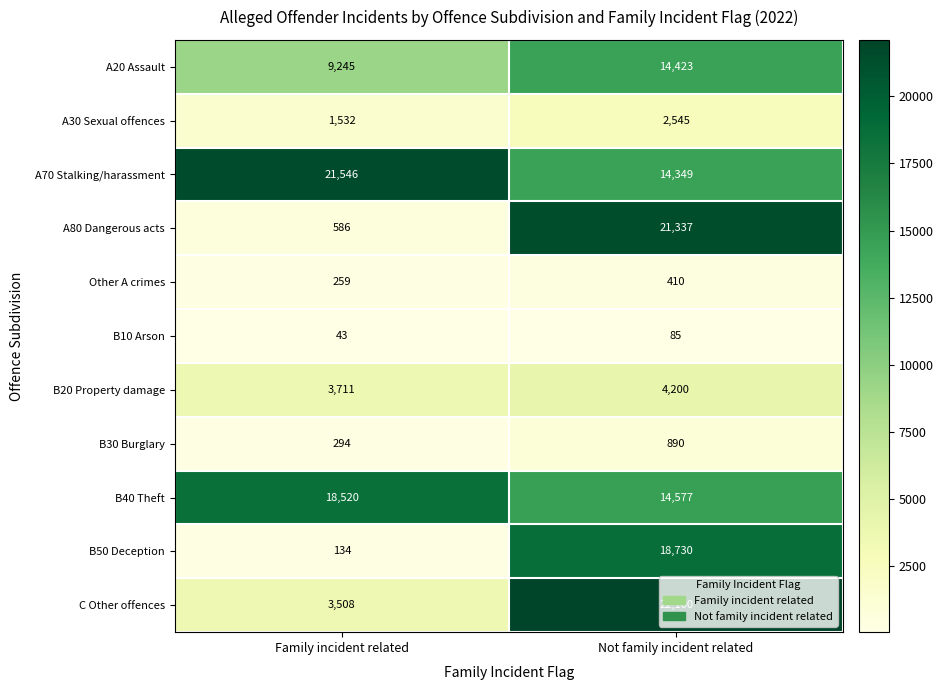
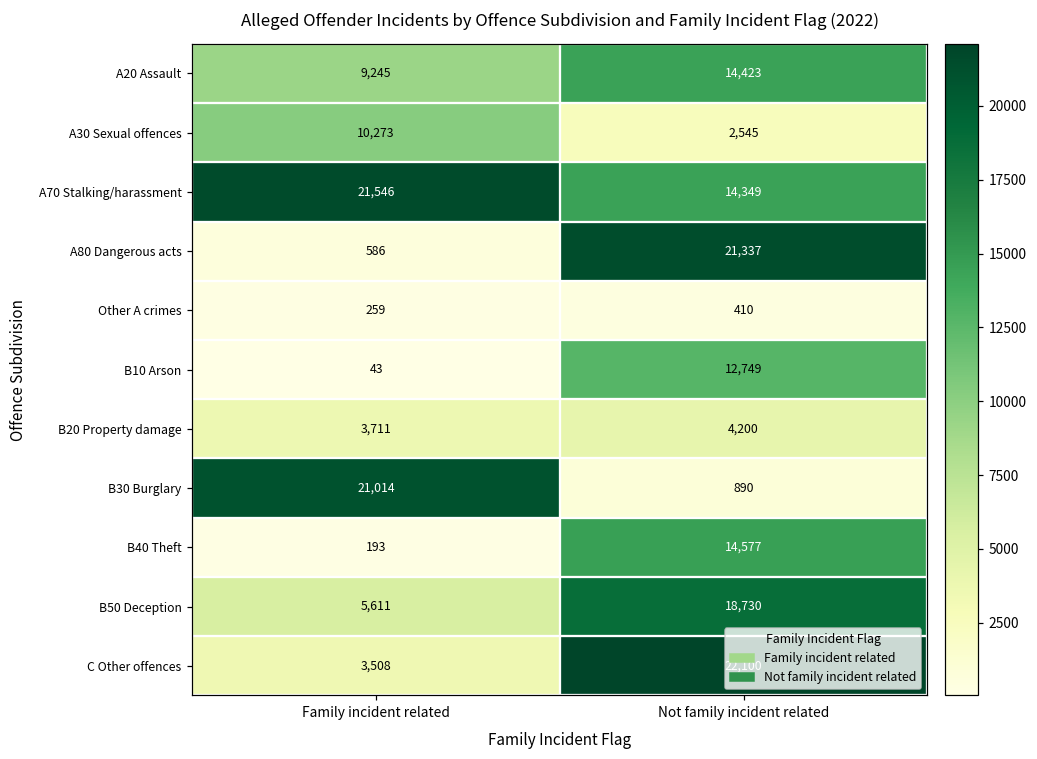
A30 Sexual offences, Family incident related: 1,532 -> 10,273
B10 Arson, Not family incident related: 85 -> 12,749
B30 Burglary, Family incident related: 294 -> 21,014
B40 Theft, Family incident related: 18,520 -> 193
B50 Deception, Family incident related: 134 -> 5,611
